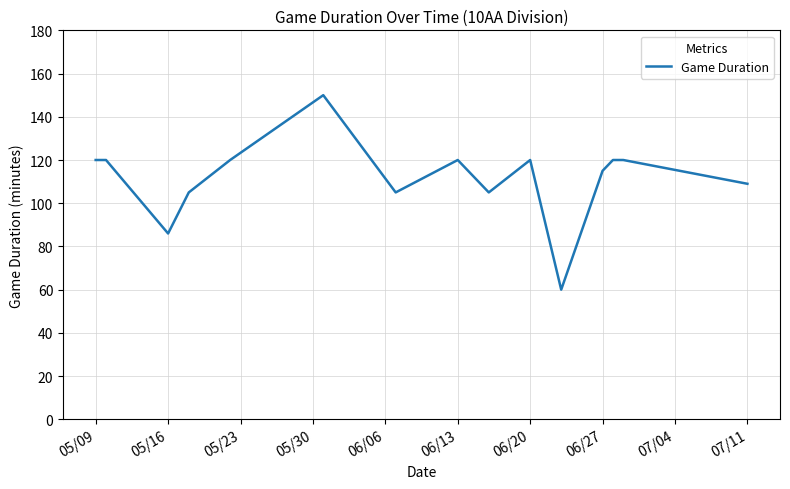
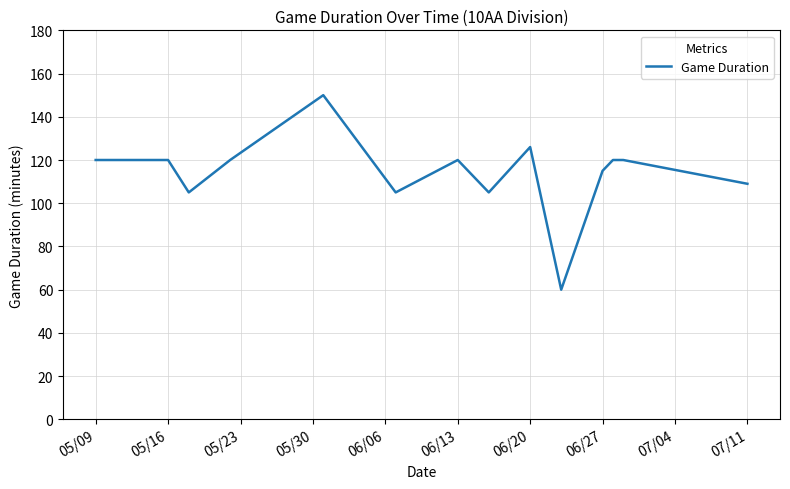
05/16: 86 -> 120
06/20: 120 -> 126
